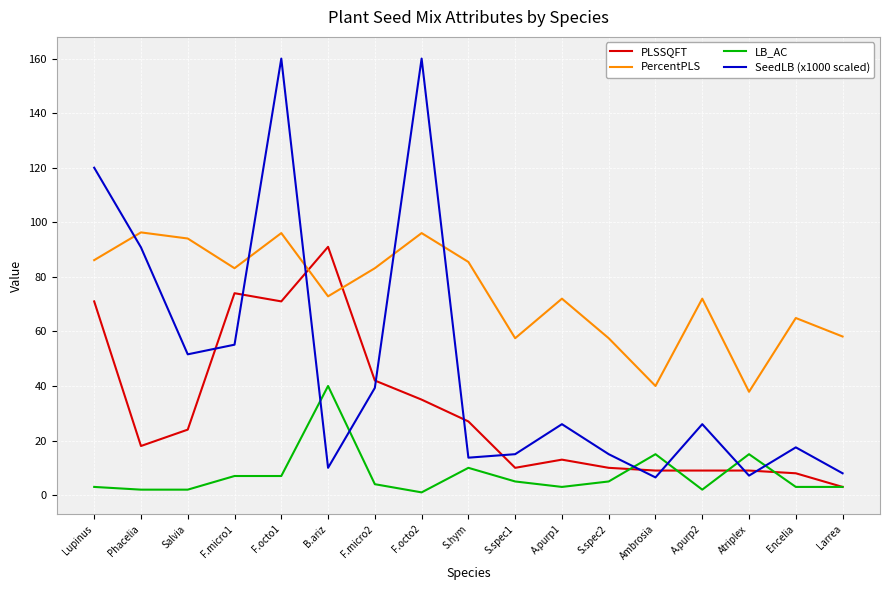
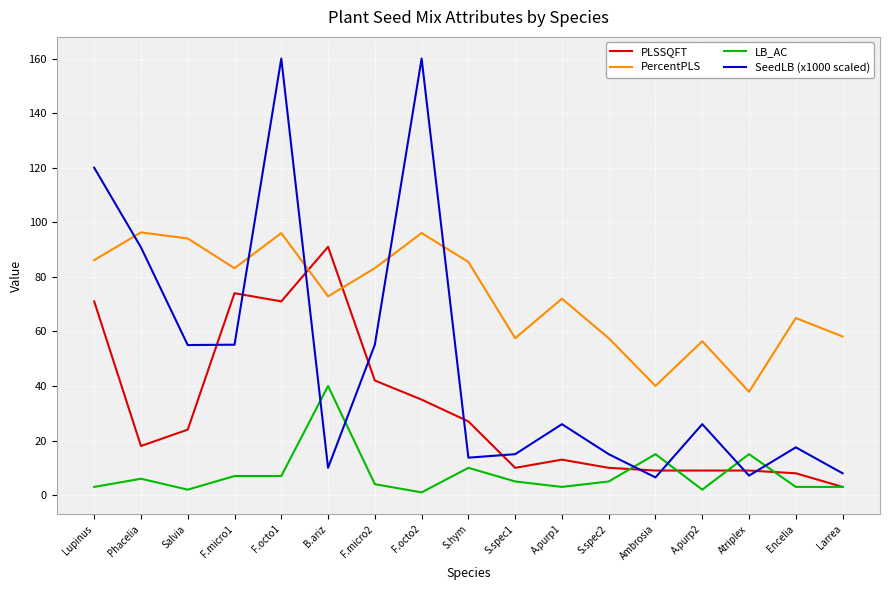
LB_AC, Phacelia: 2 -> 6
SeedLB (x1000 scaled), Salvia: 52 -> 55
SeedLB (x1000 scaled), F.micro2: 39 -> 55
PercentPLS, A.purp2: 72 -> 56
